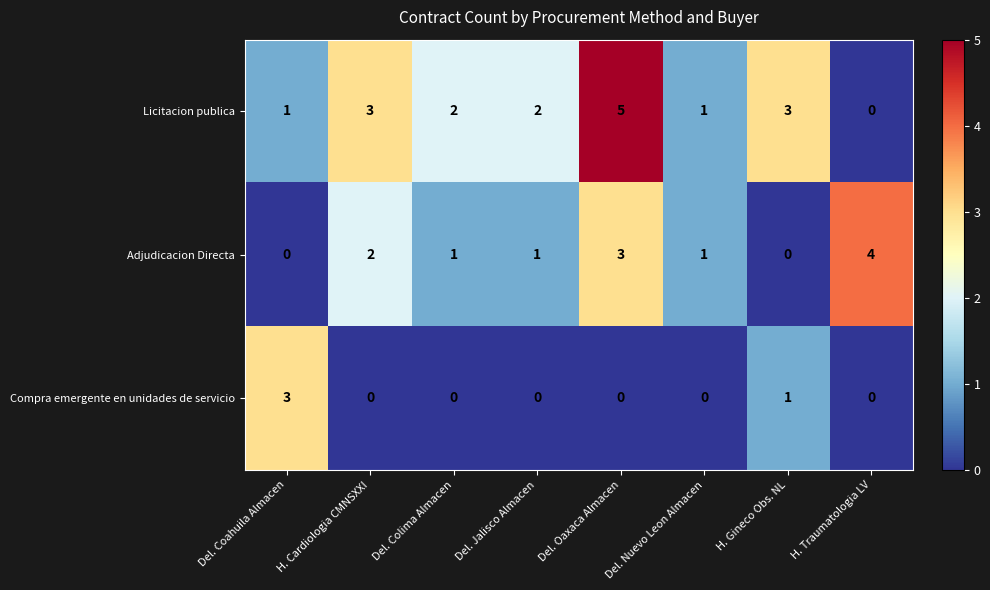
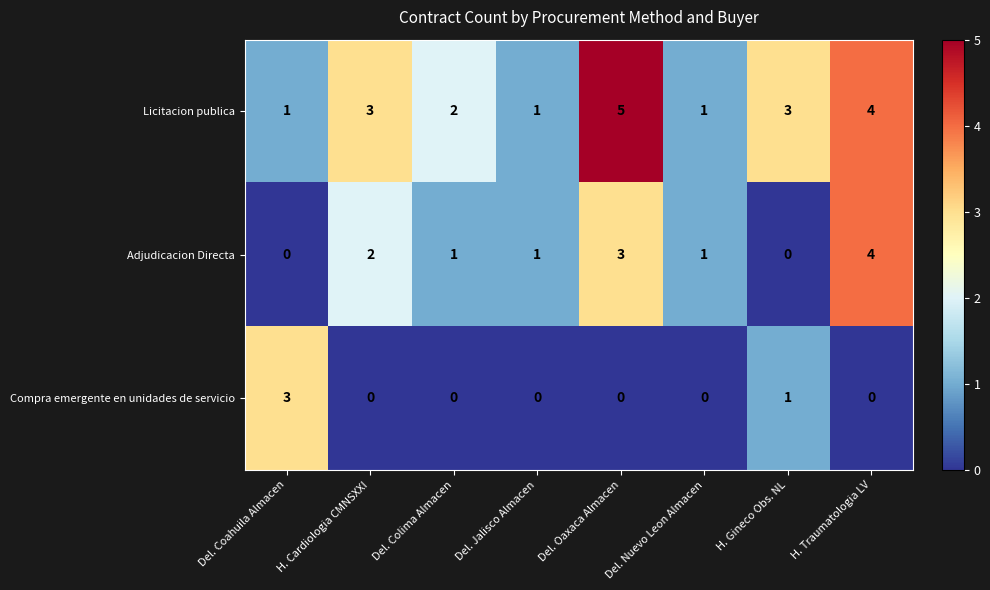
Licitacion publica, Del. Jalisco Almacen: 2 -> 1
Licitacion publica, H. Traumatologia LV: 0 -> 4
